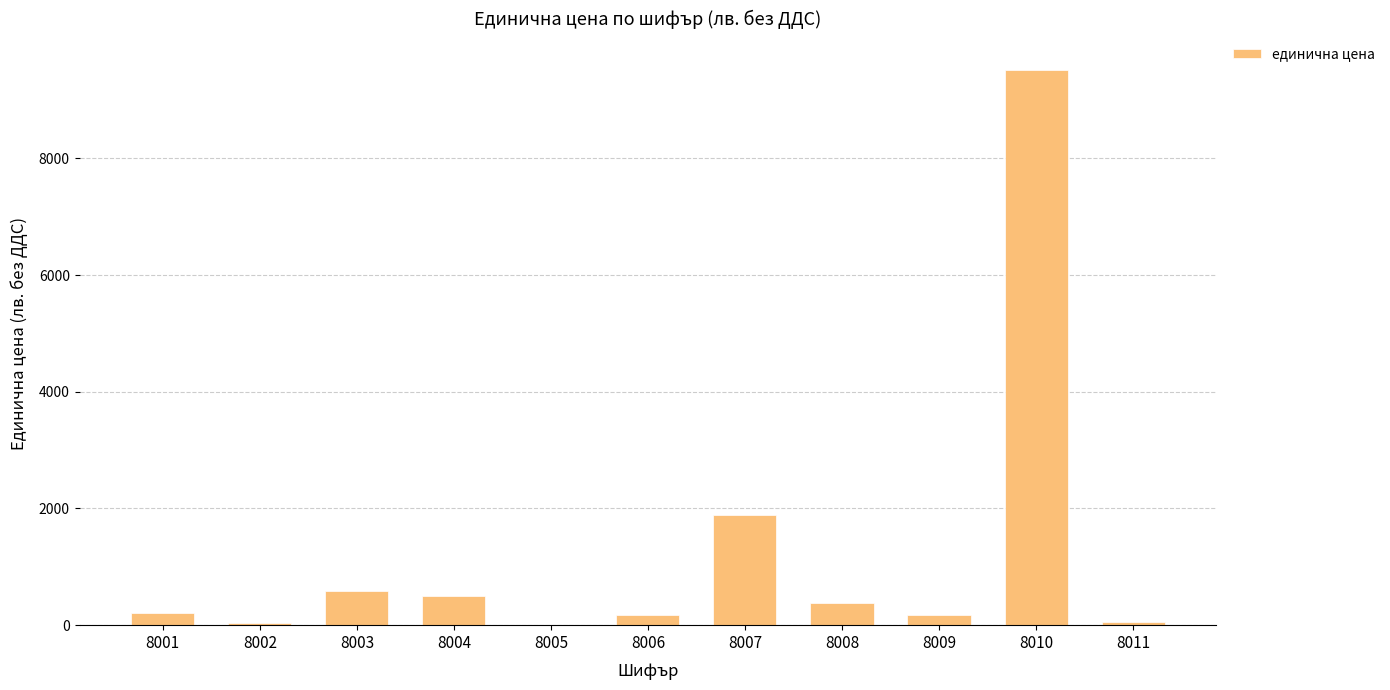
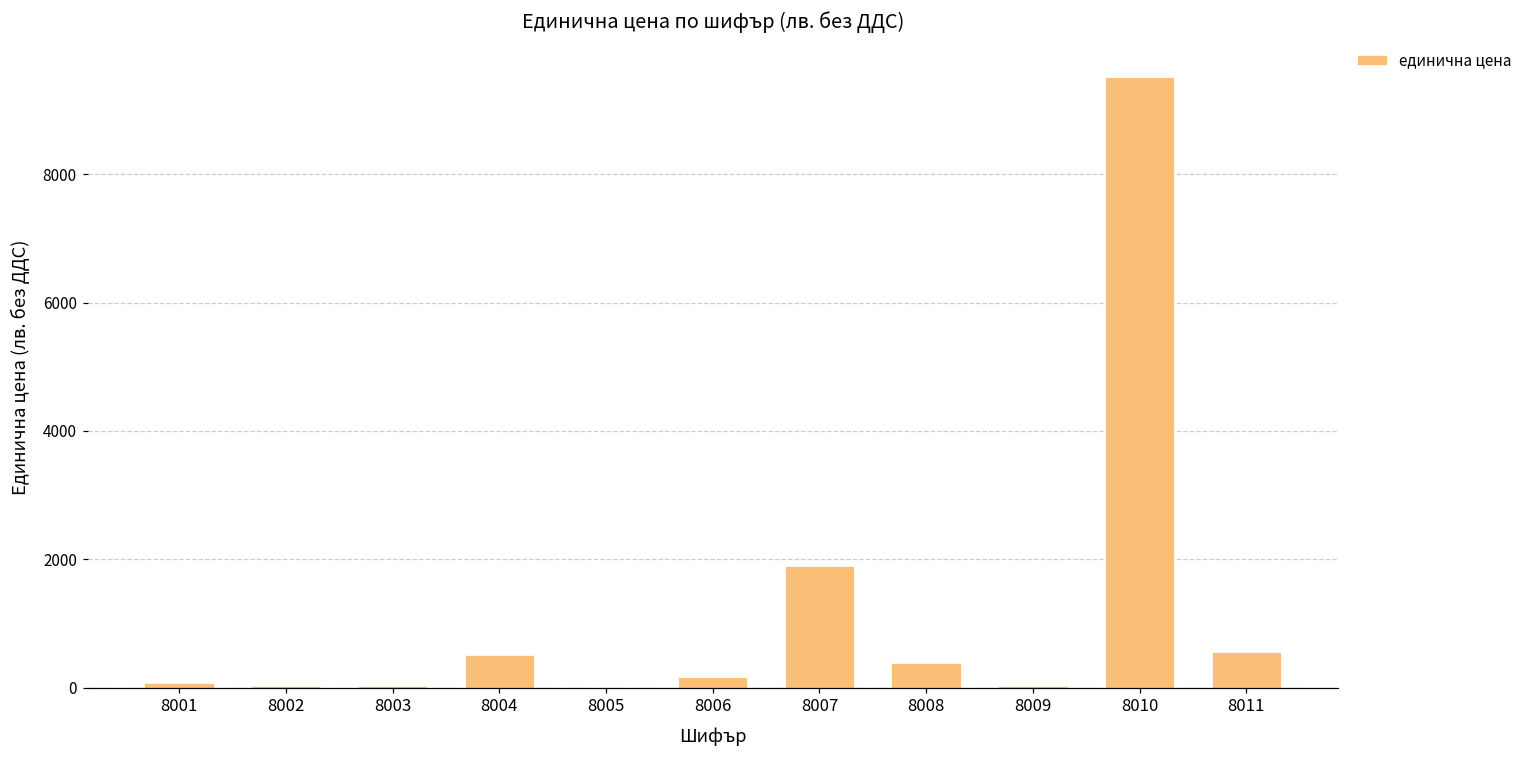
8001: 200 -> 100
8003: 600 -> 0
8009: 200 -> 0
8011: 100 -> 600
